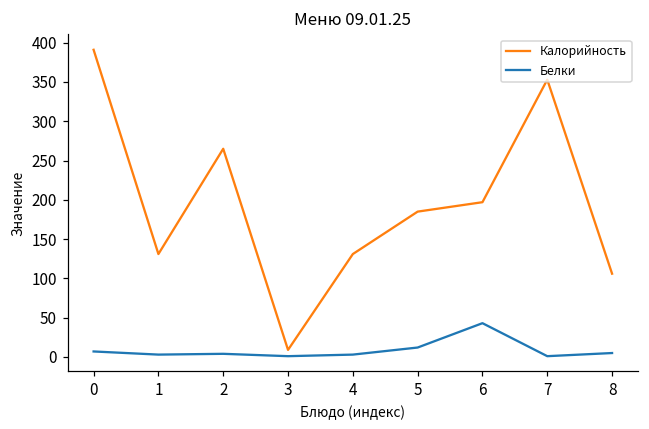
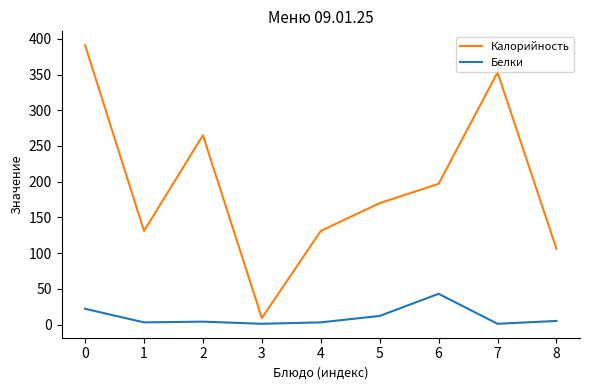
Белки, 0: 10 -> 20
Калорийность, 5: 190 -> 170
